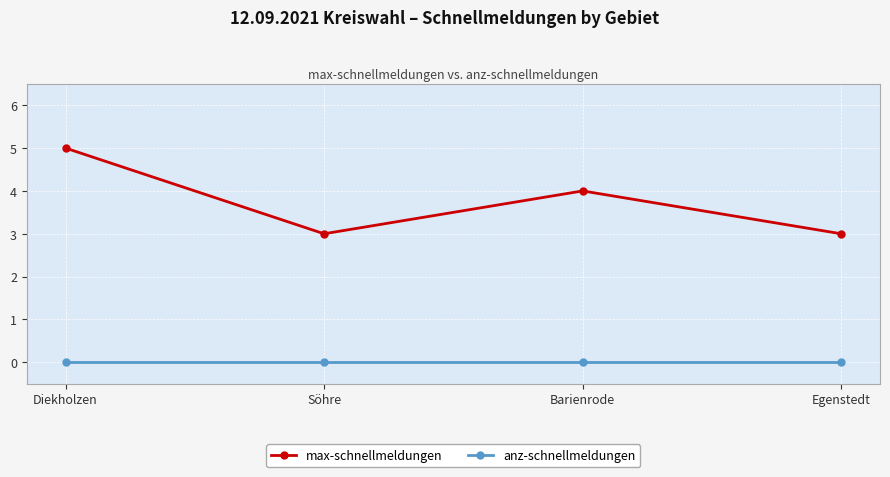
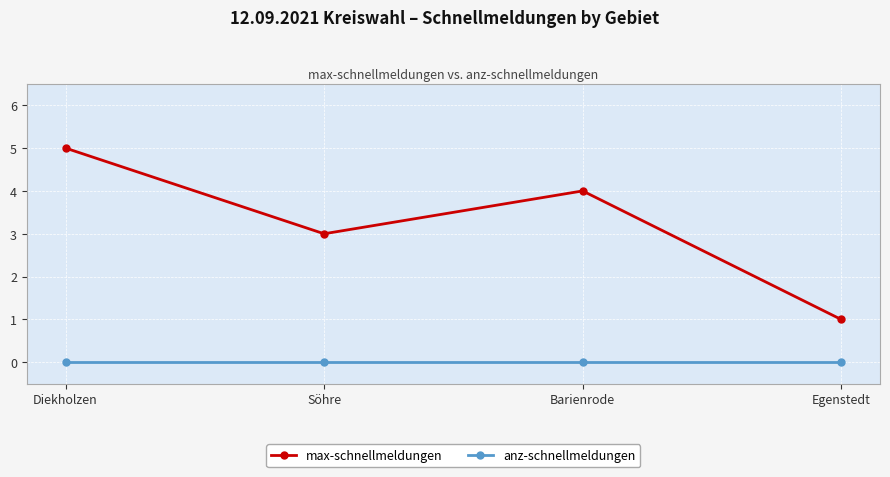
max-schnellmeldungen, Egenstedt: 3 -> 1
